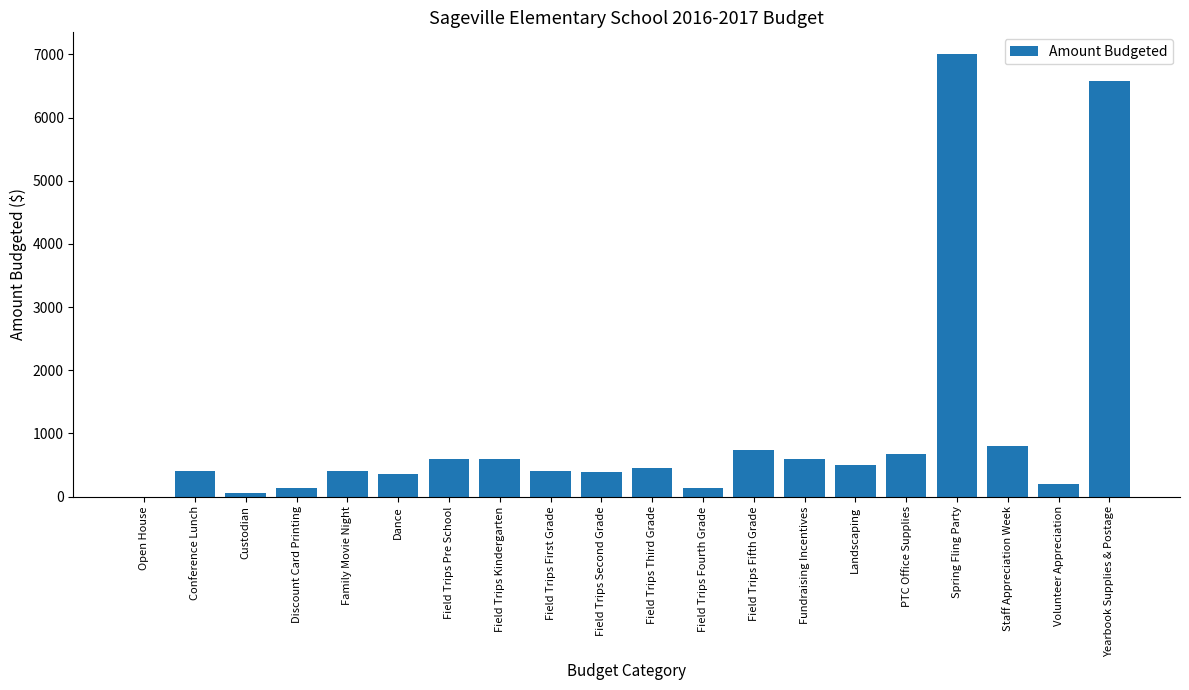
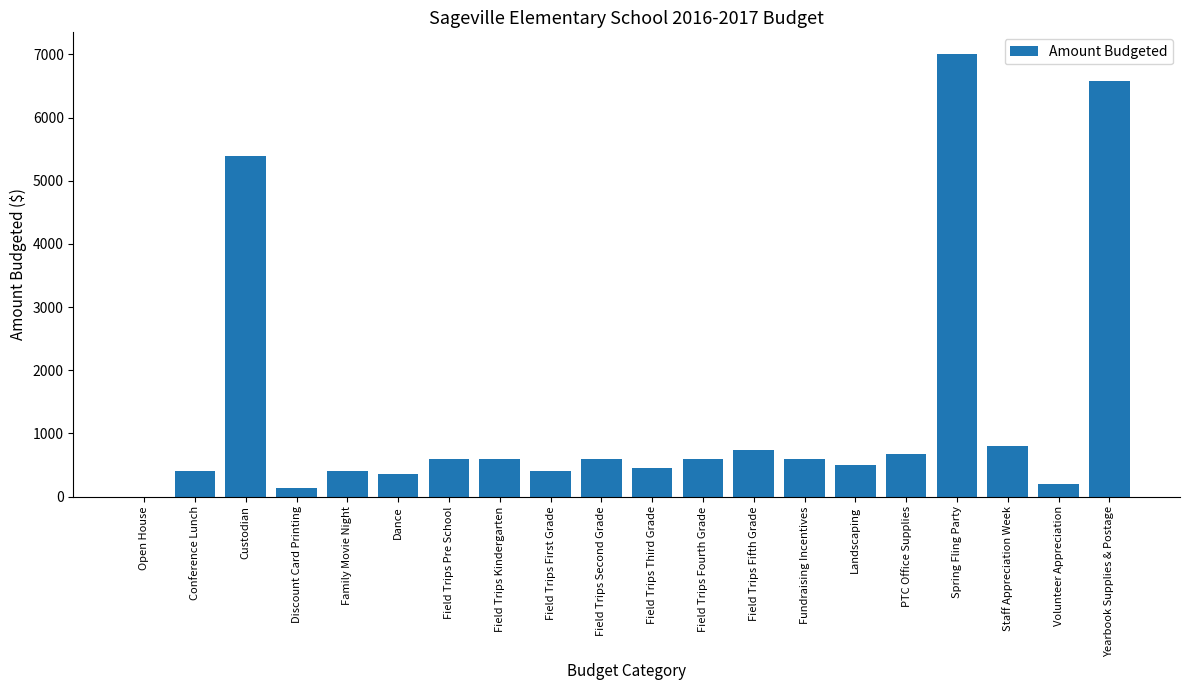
Custodian: 100 -> 5400
Field Trips Second Grade: 400 -> 600
Field Trips Fourth Grade: 100 -> 600
